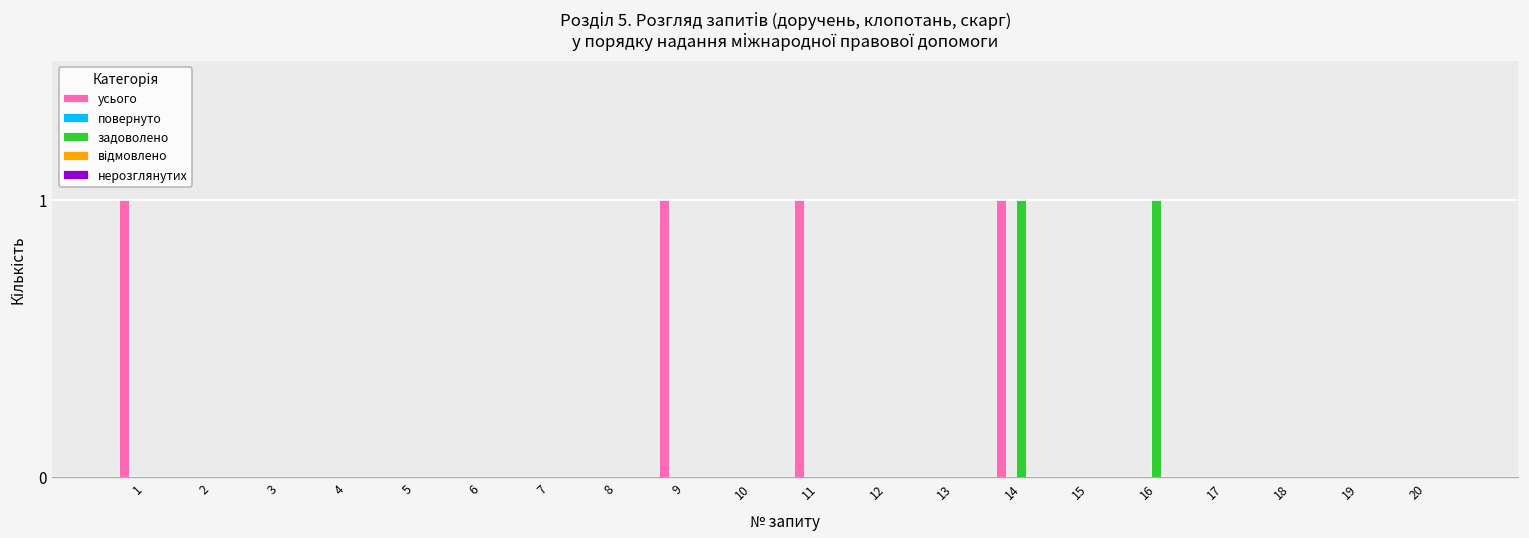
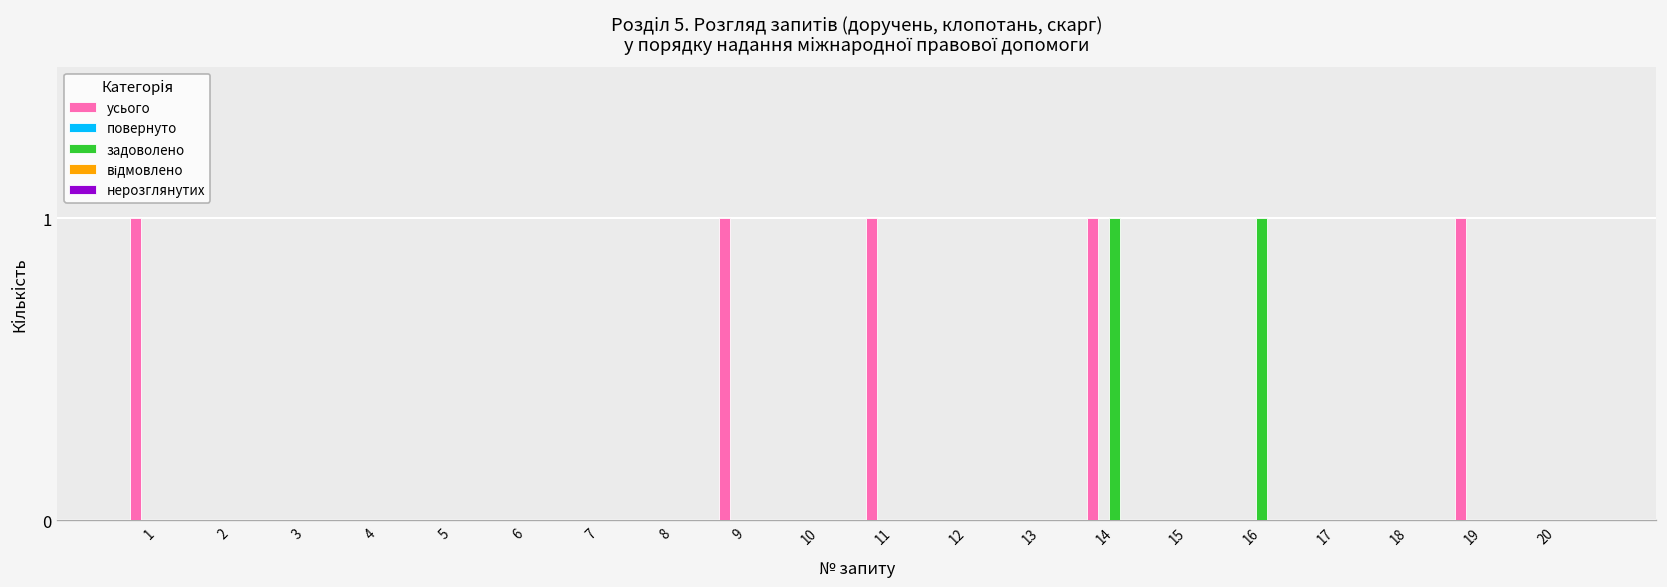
усього, 19: 0 -> 1
